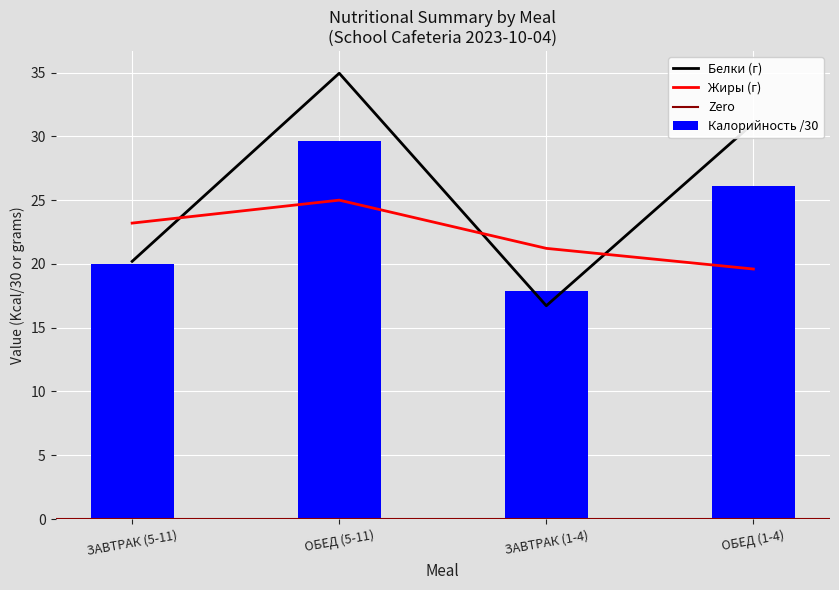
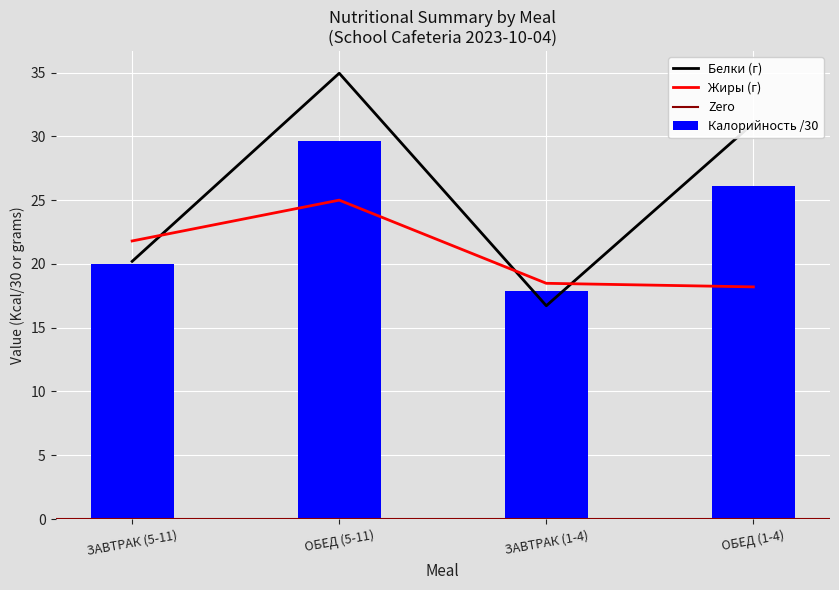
Жиры (г), ЗАВТРАК (5-11): 23.2 -> 21.8
Жиры (г), ЗАВТРАК (1-4): 21.2 -> 18.5
Жиры (г), ОБЕД (1-4): 19.6 -> 18.2
